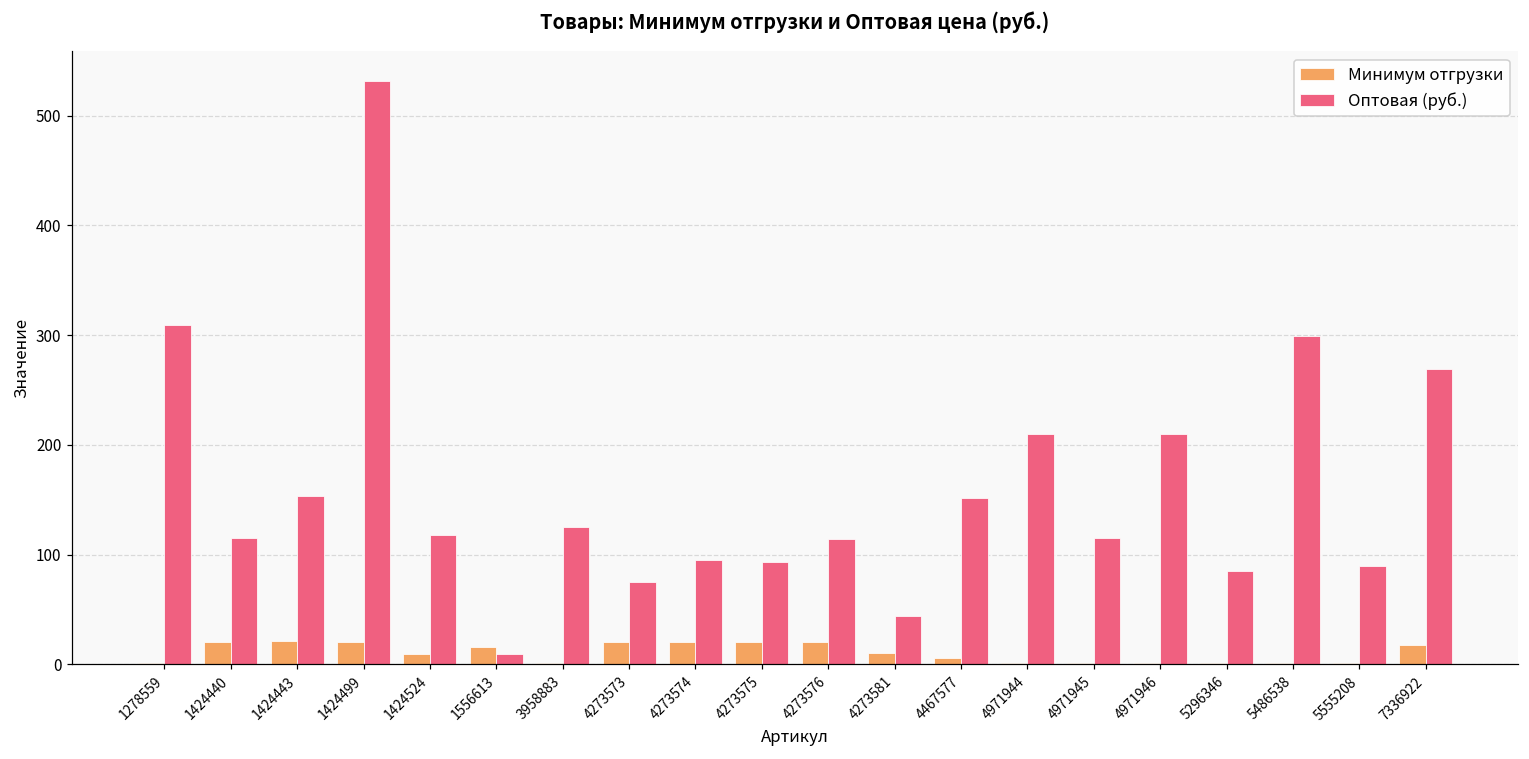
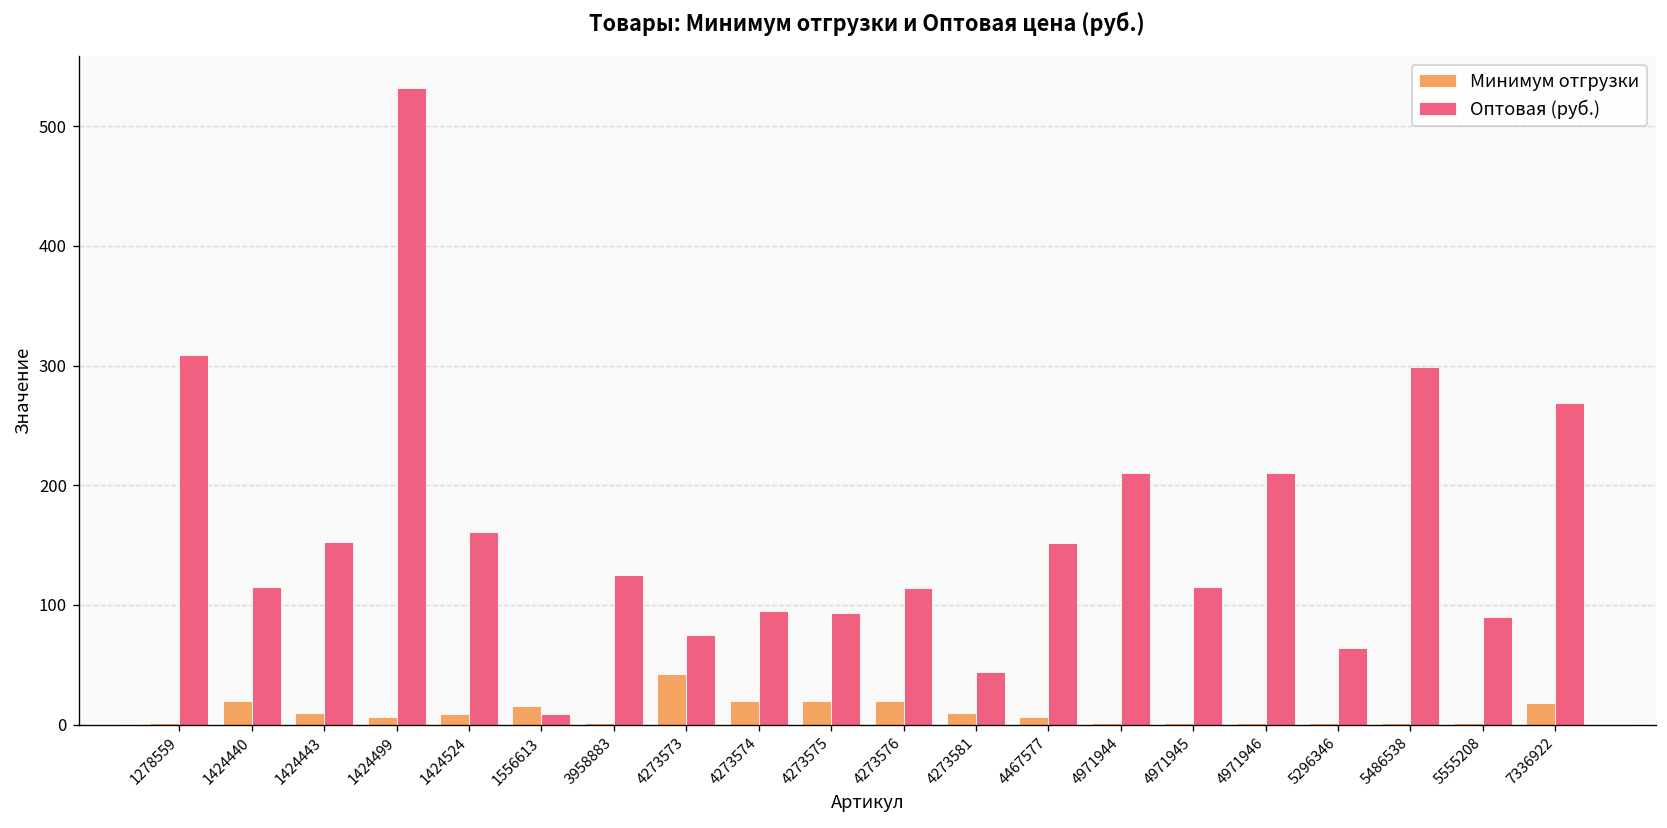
Минимум отгрузки, 1424443: 20 -> 10
Минимум отгрузки, 1424499: 20 -> 10
Оптовая (руб.), 1424524: 120 -> 160
Минимум отгрузки, 4273573: 20 -> 40
Оптовая (руб.), 5296346: 90 -> 60
